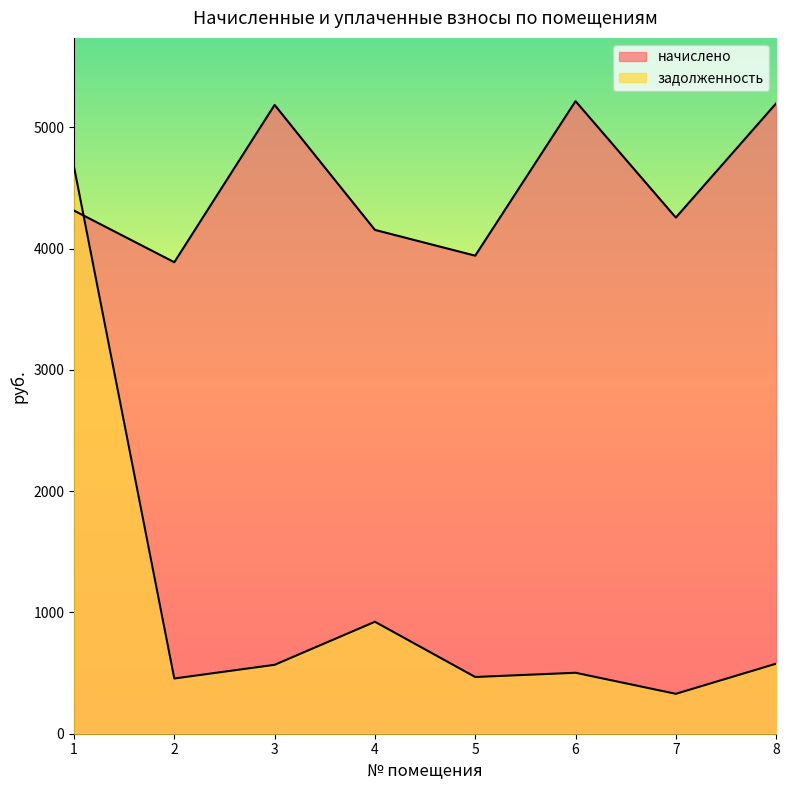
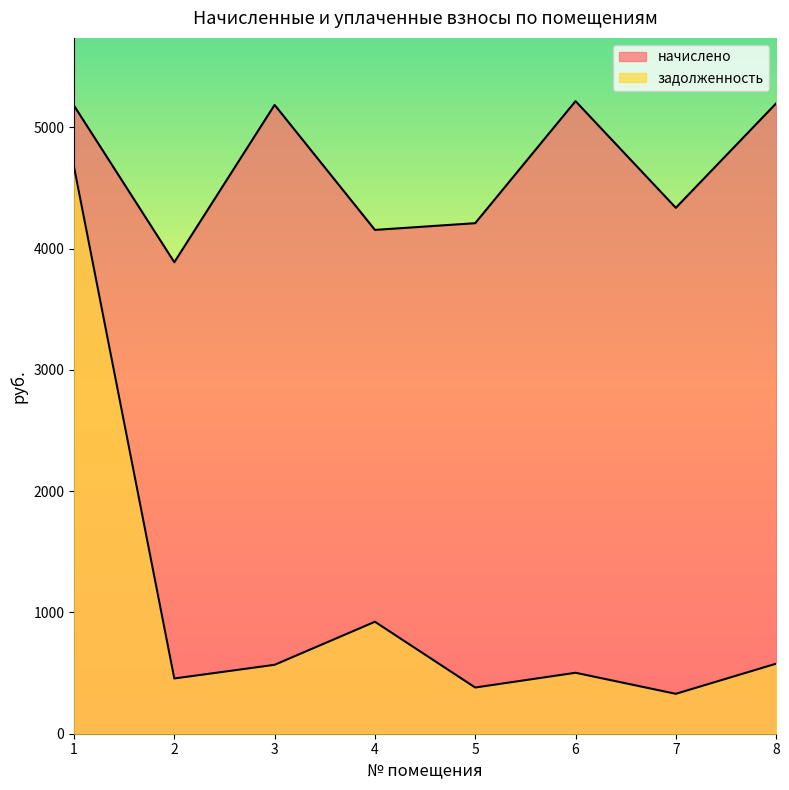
начислено, 1: 4310 -> 5180
начислено, 5: 3940 -> 4210
задолженность, 5: 470 -> 380
начислено, 7: 4260 -> 4340
